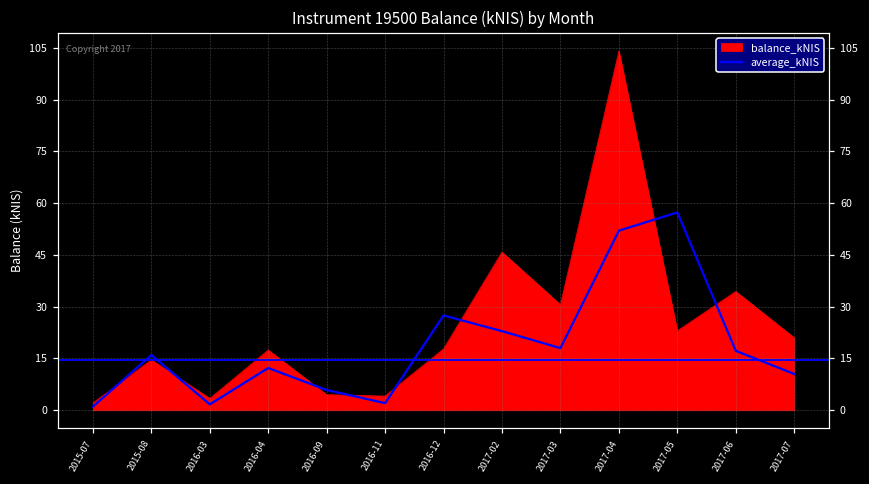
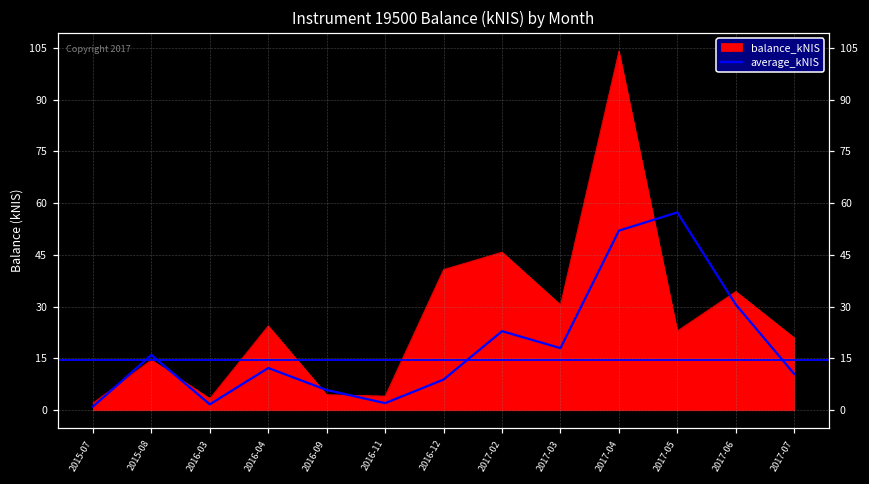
balance_kNIS, 2016-04: 17 -> 24
balance_kNIS, 2016-12: 18 -> 41
average_kNIS, 2016-12: 27 -> 9
average_kNIS, 2017-06: 17 -> 31
